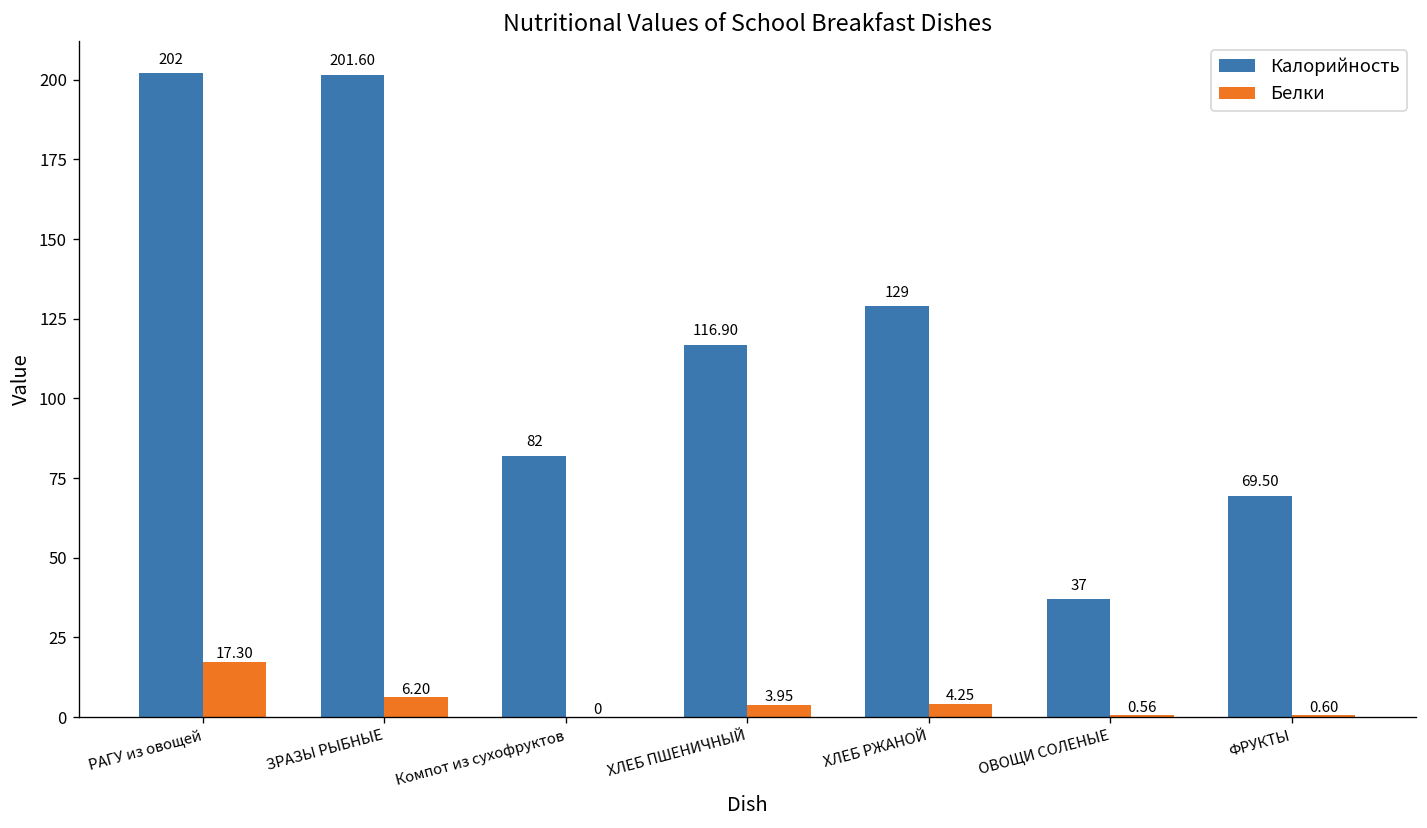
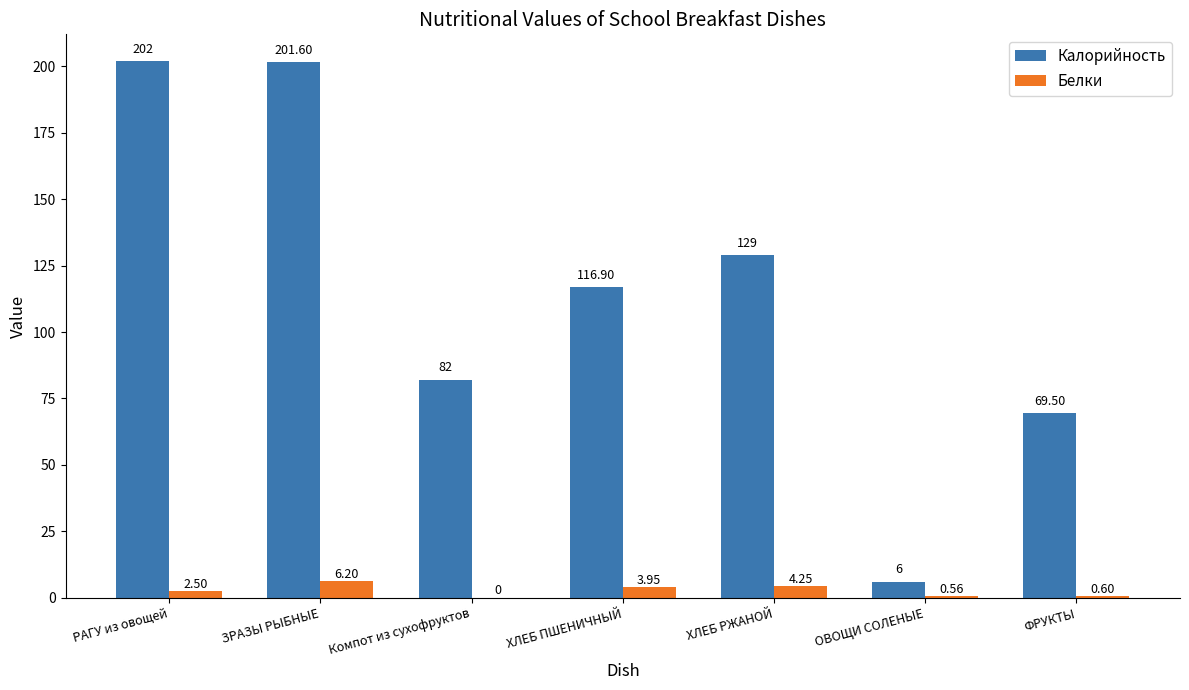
Белки, РАГУ из овощей: 17.30 -> 2.50
Калорийность, ОВОЩИ СОЛЕНЫЕ: 37 -> 6
